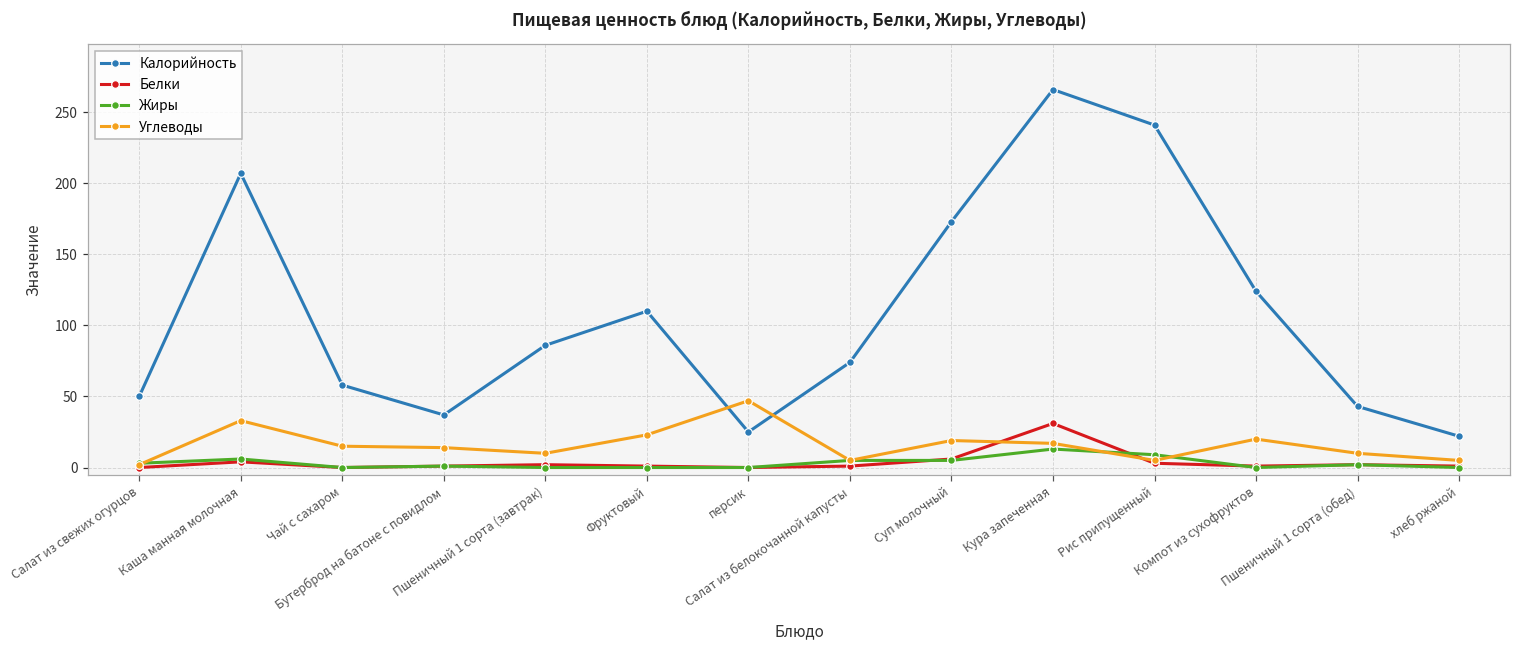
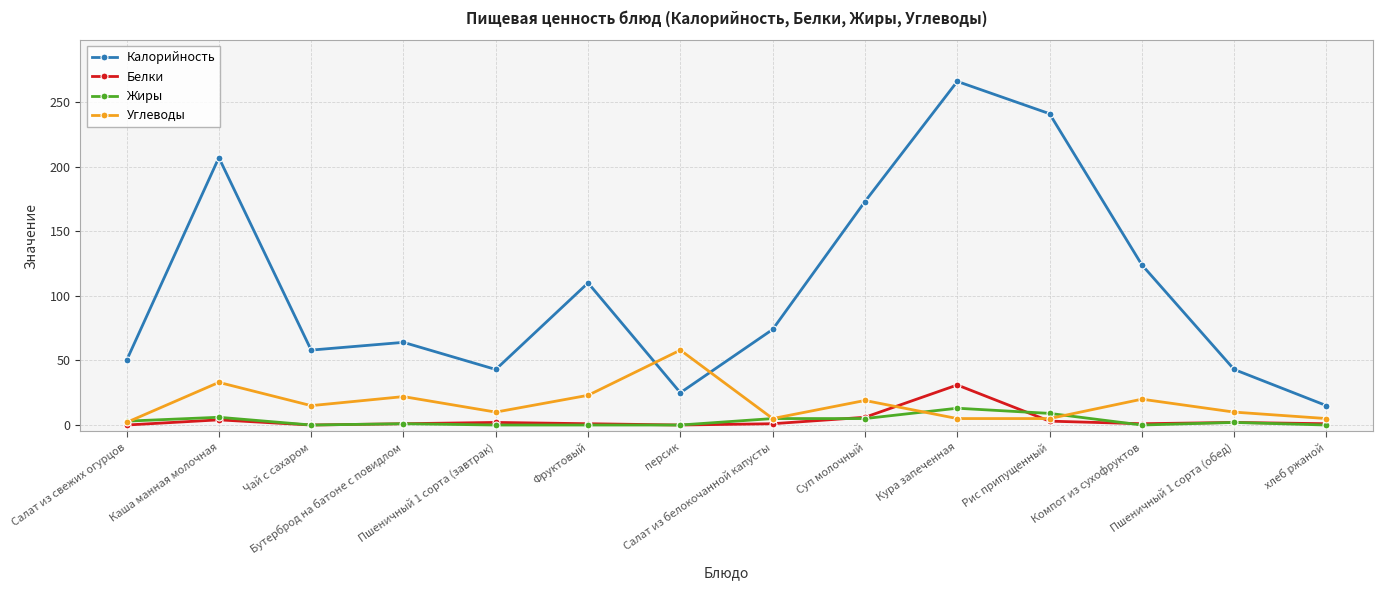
Калорийность, Бутерброд на батоне с повидлом: 37 -> 64
Углеводы, Бутерброд на батоне с повидлом: 14 -> 22
Калорийность, Пшеничный 1 сорта (завтрак): 86 -> 43
Углеводы, персик: 47 -> 58
Углеводы, Кура запеченная: 17 -> 5
Калорийность, хлеб ржаной: 22 -> 15
